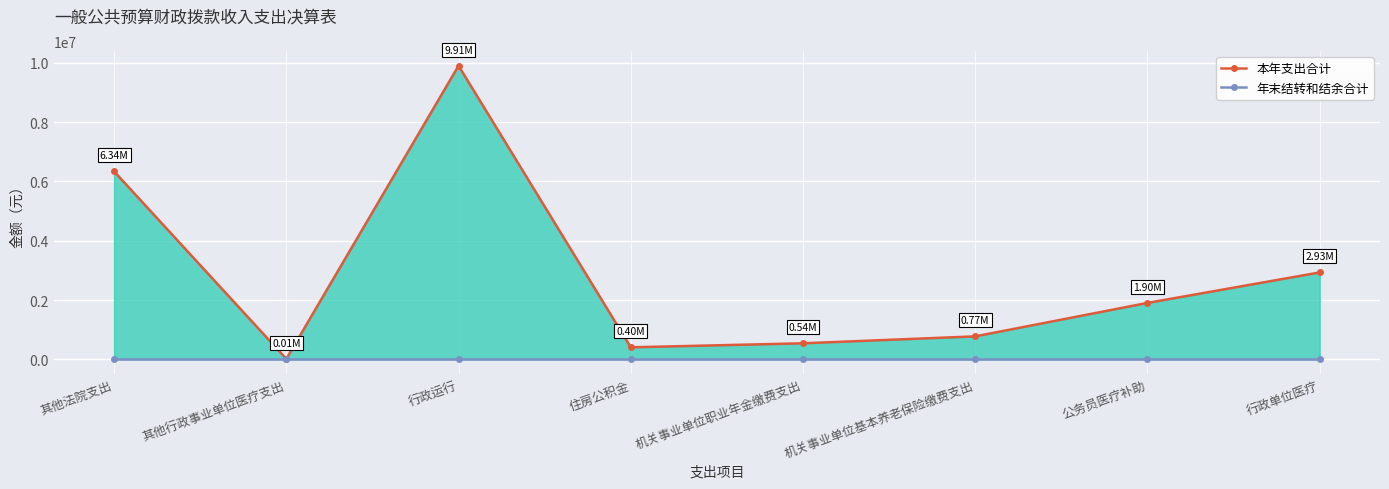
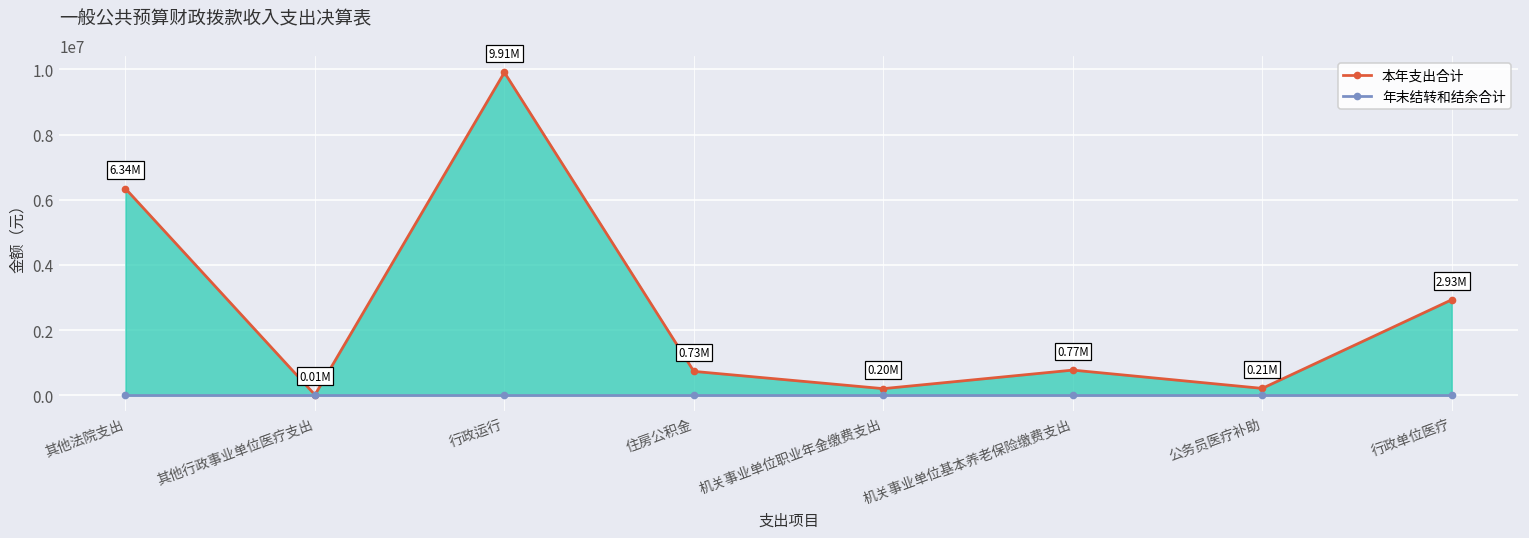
本年支出合计, 住房公积金: 0.40M -> 0.73M
本年支出合计, 机关事业单位职业年金缴费支出: 0.54M -> 0.20M
本年支出合计, 公务员医疗补助: 1.90M -> 0.21M
